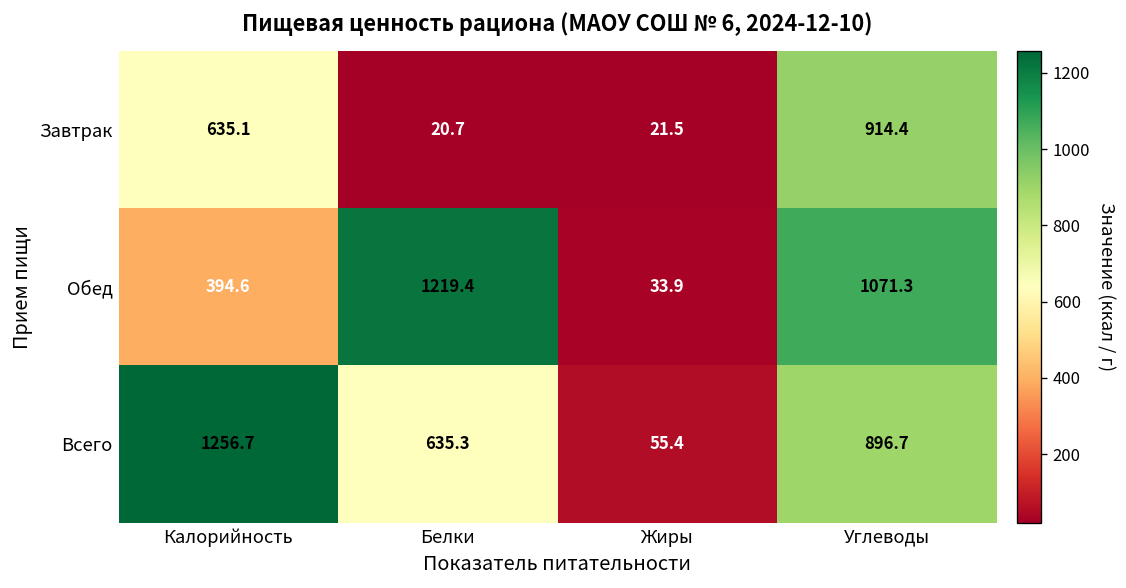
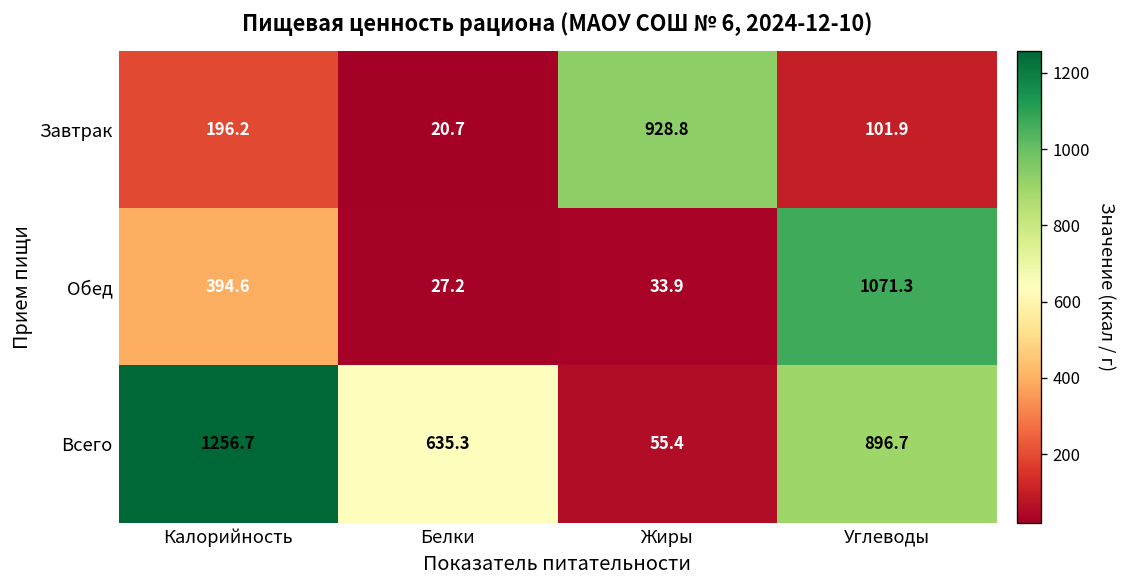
Завтрак, Калорийность: 635.1 -> 196.2
Завтрак, Жиры: 21.5 -> 928.8
Завтрак, Углеводы: 914.4 -> 101.9
Обед, Белки: 1219.4 -> 27.2
